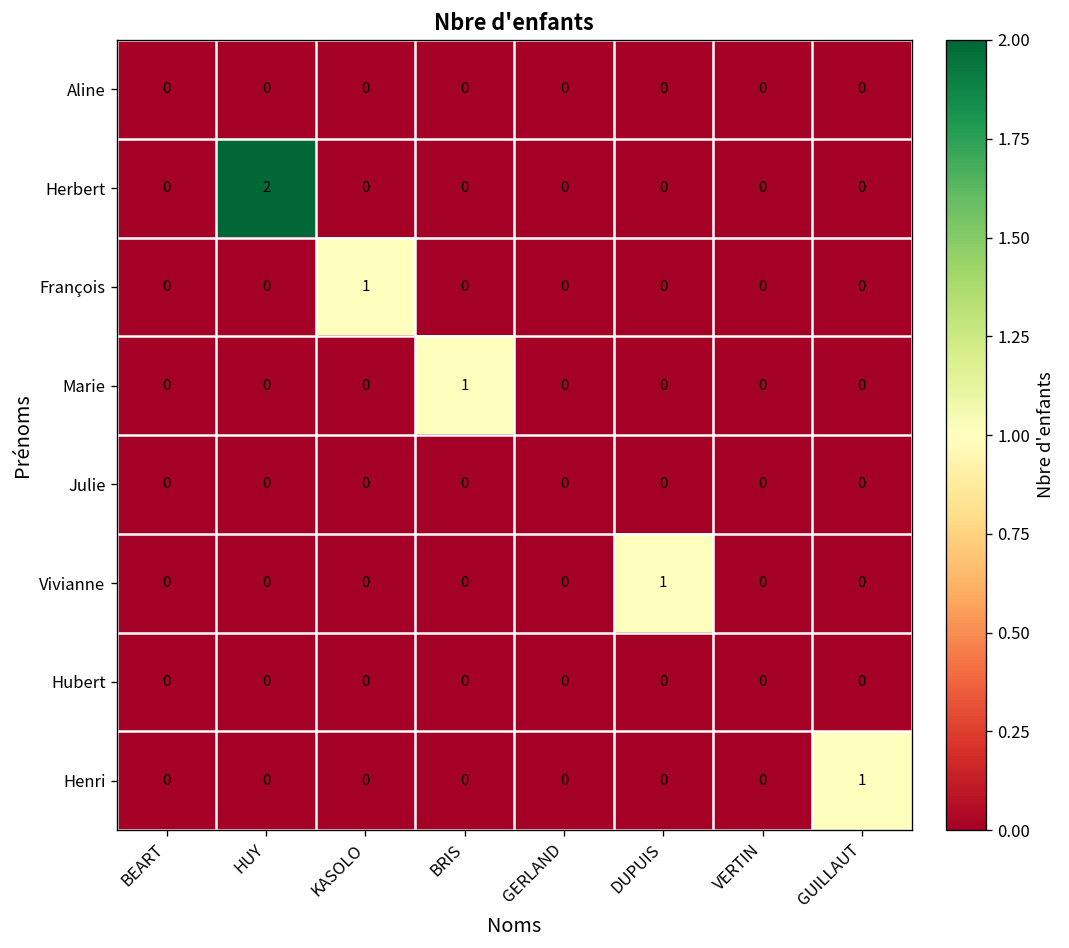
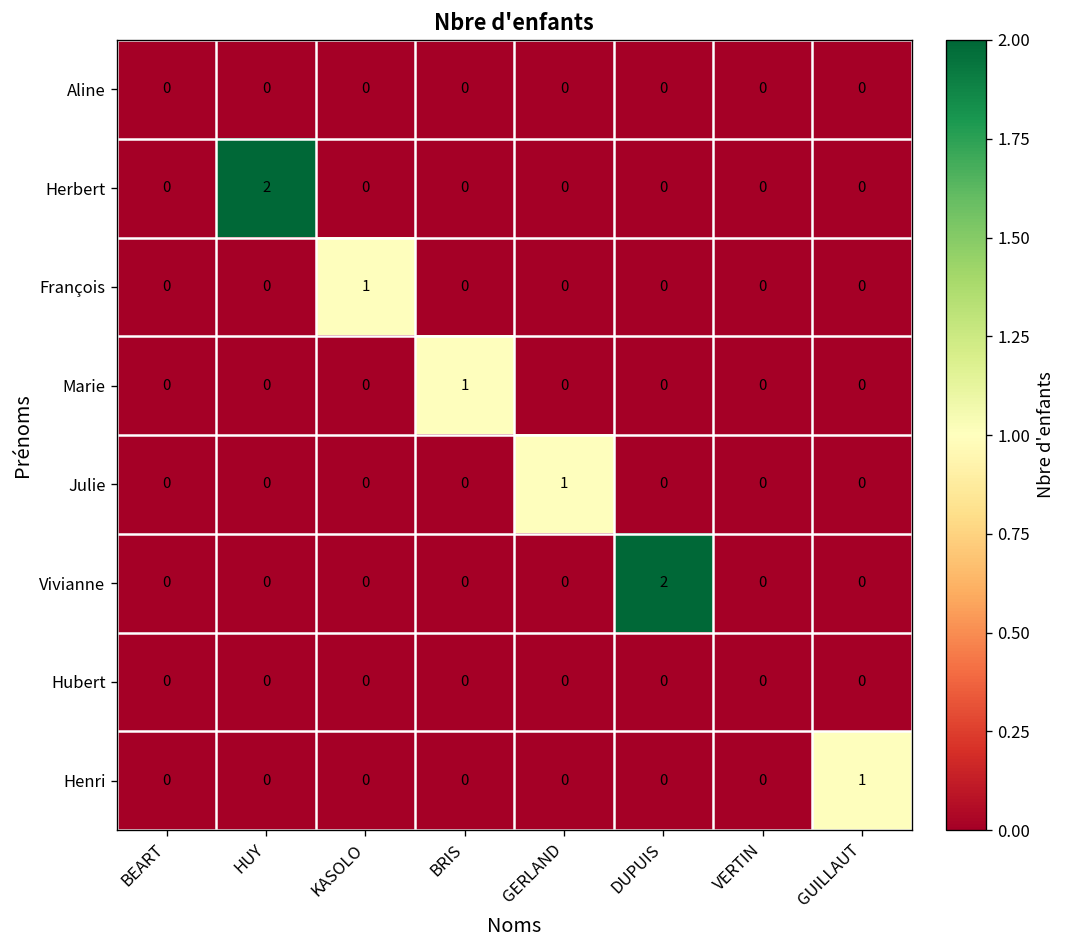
Julie, GERLAND: 0 -> 1
Vivianne, DUPUIS: 1 -> 2
